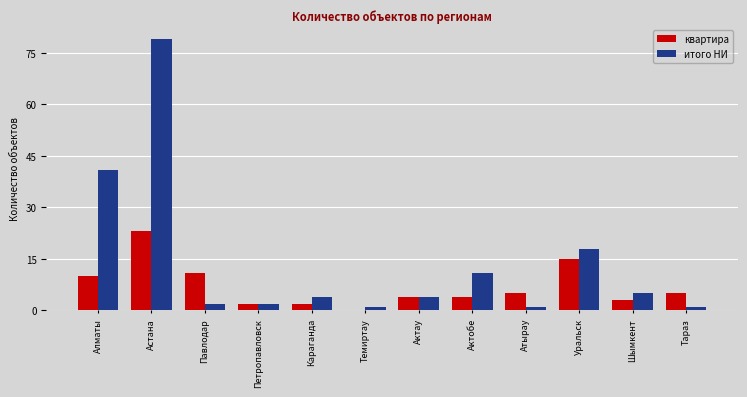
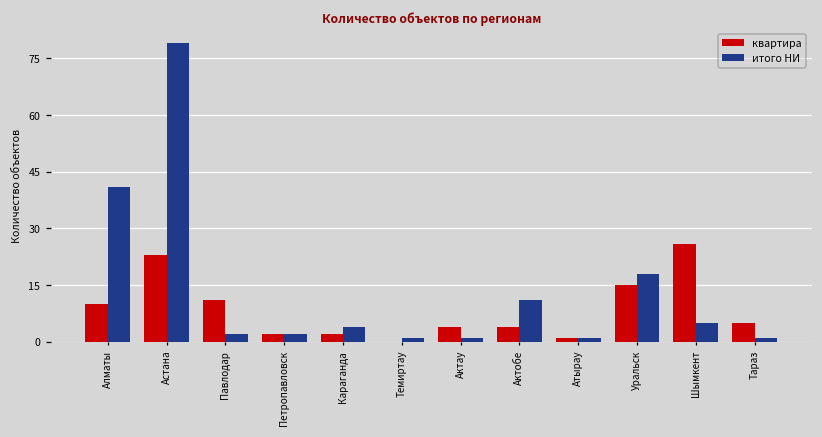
итого НИ, Актау: 4 -> 1
квартира, Атырау: 5 -> 1
квартира, Шымкент: 3 -> 26
